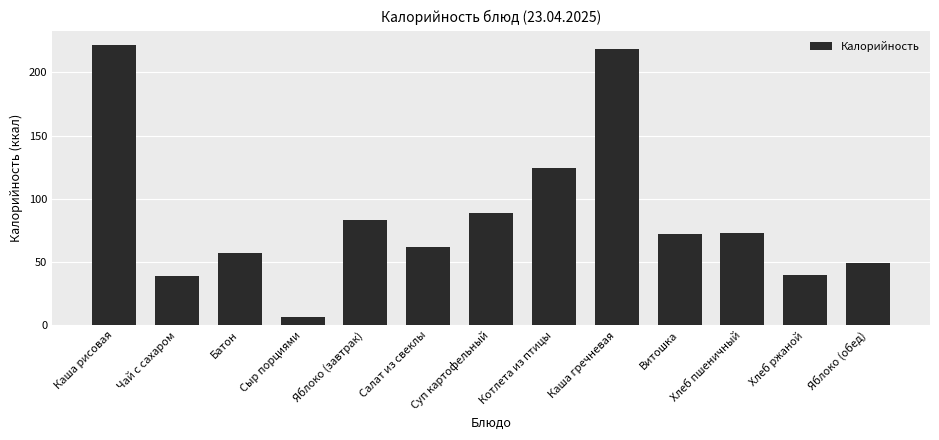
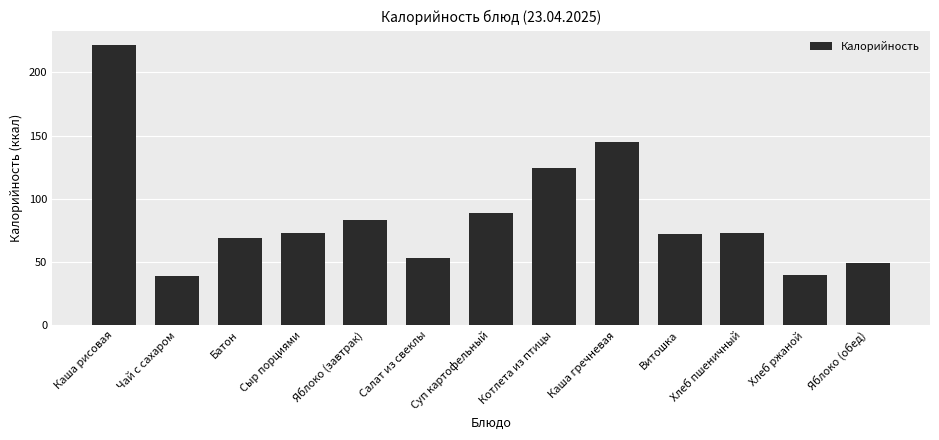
Батон: 57 -> 69
Сыр порциями: 6 -> 73
Салат из свеклы: 62 -> 53
Каша гречневая: 218 -> 145
